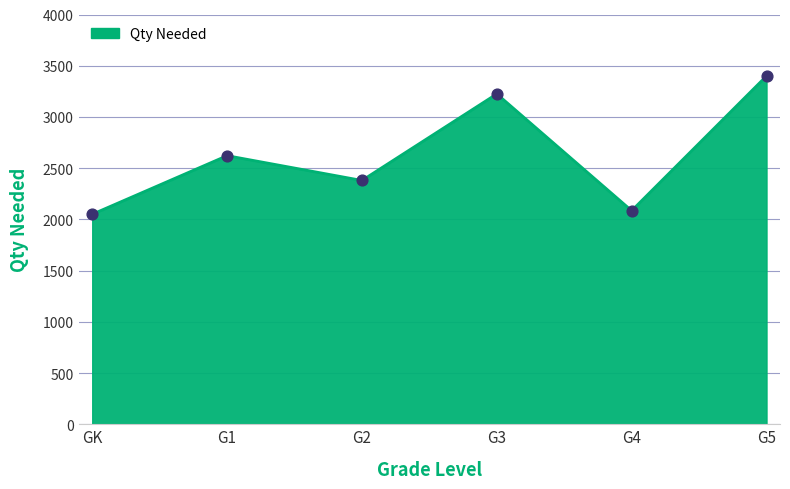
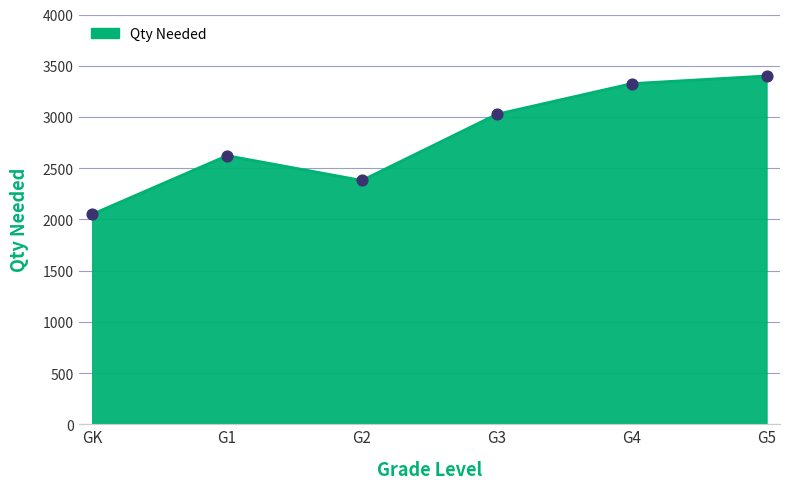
G3: 3230 -> 3030
G4: 2090 -> 3330
